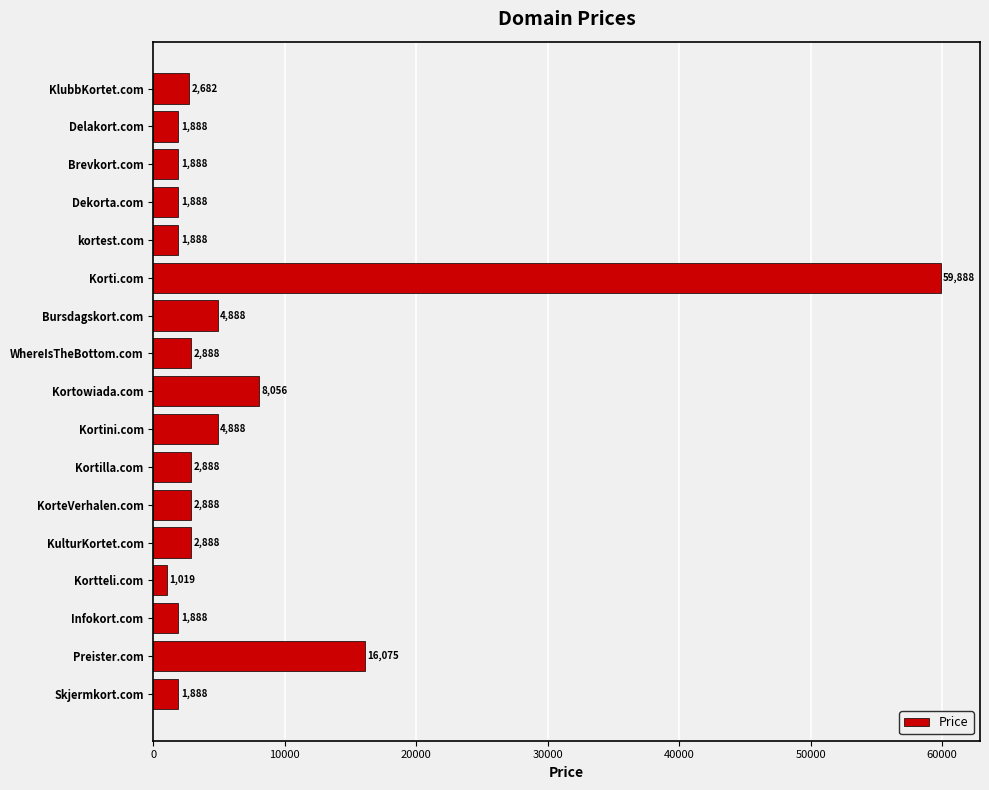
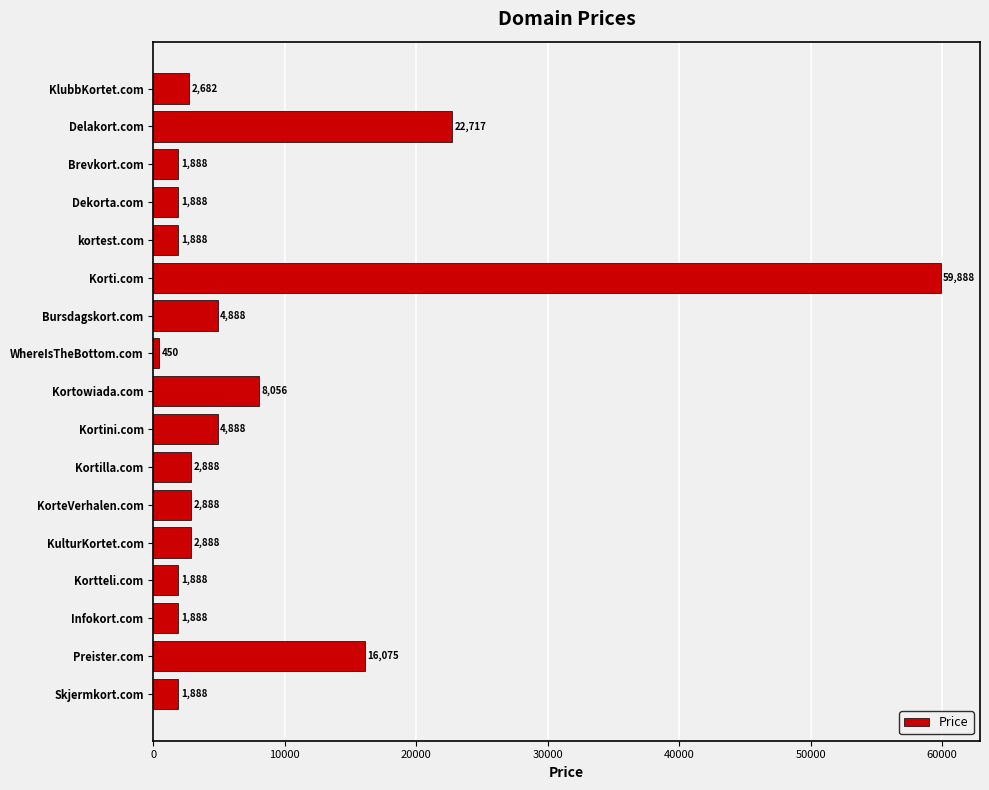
Delakort.com: 1,888 -> 22,717
WhereIsTheBottom.com: 2,888 -> 450
Kortteli.com: 1,019 -> 1,888
